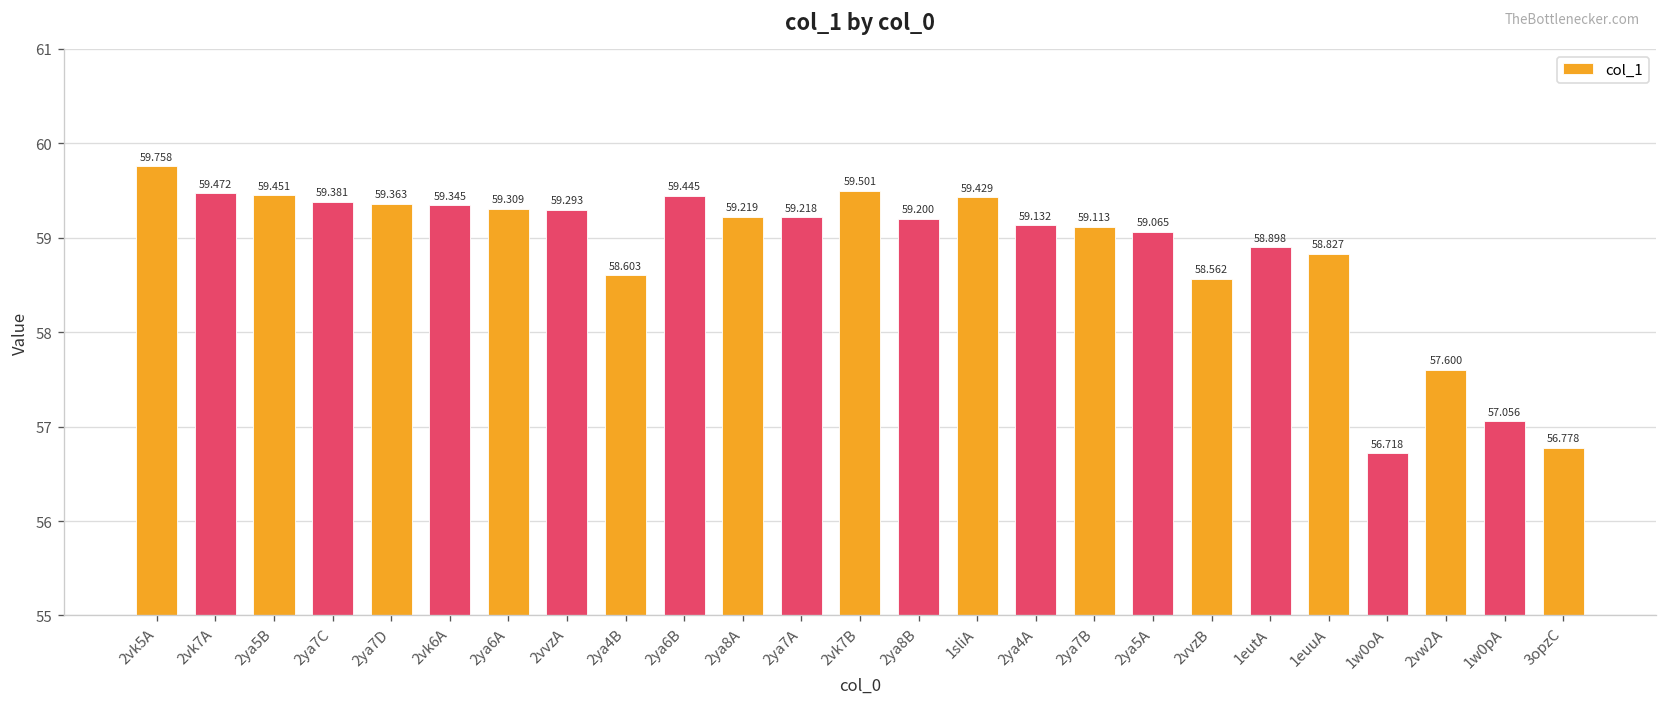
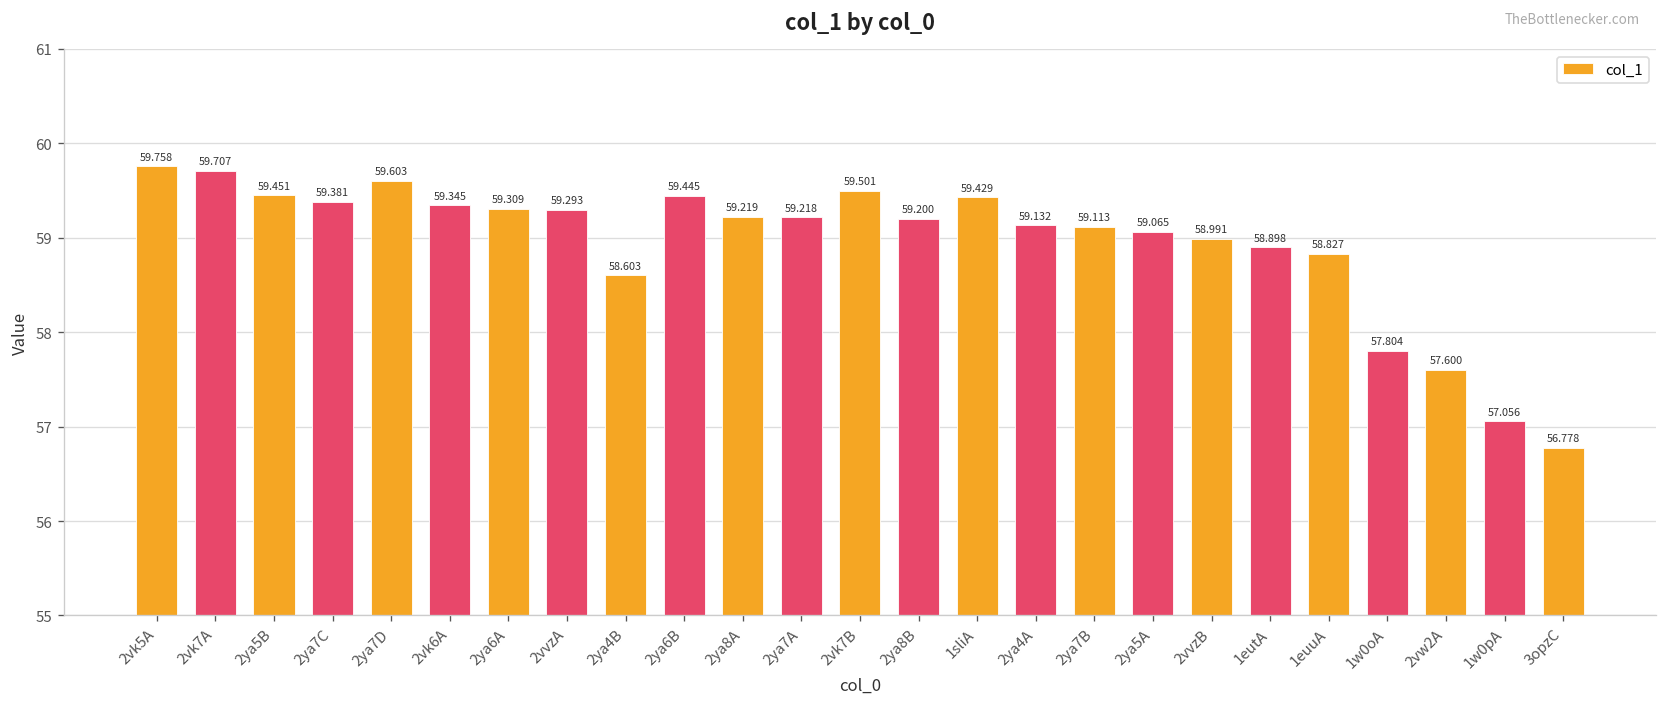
2vk7A: 59.472 -> 59.707
2ya7D: 59.363 -> 59.603
2vvzB: 58.562 -> 58.991
1w0oA: 56.718 -> 57.804
